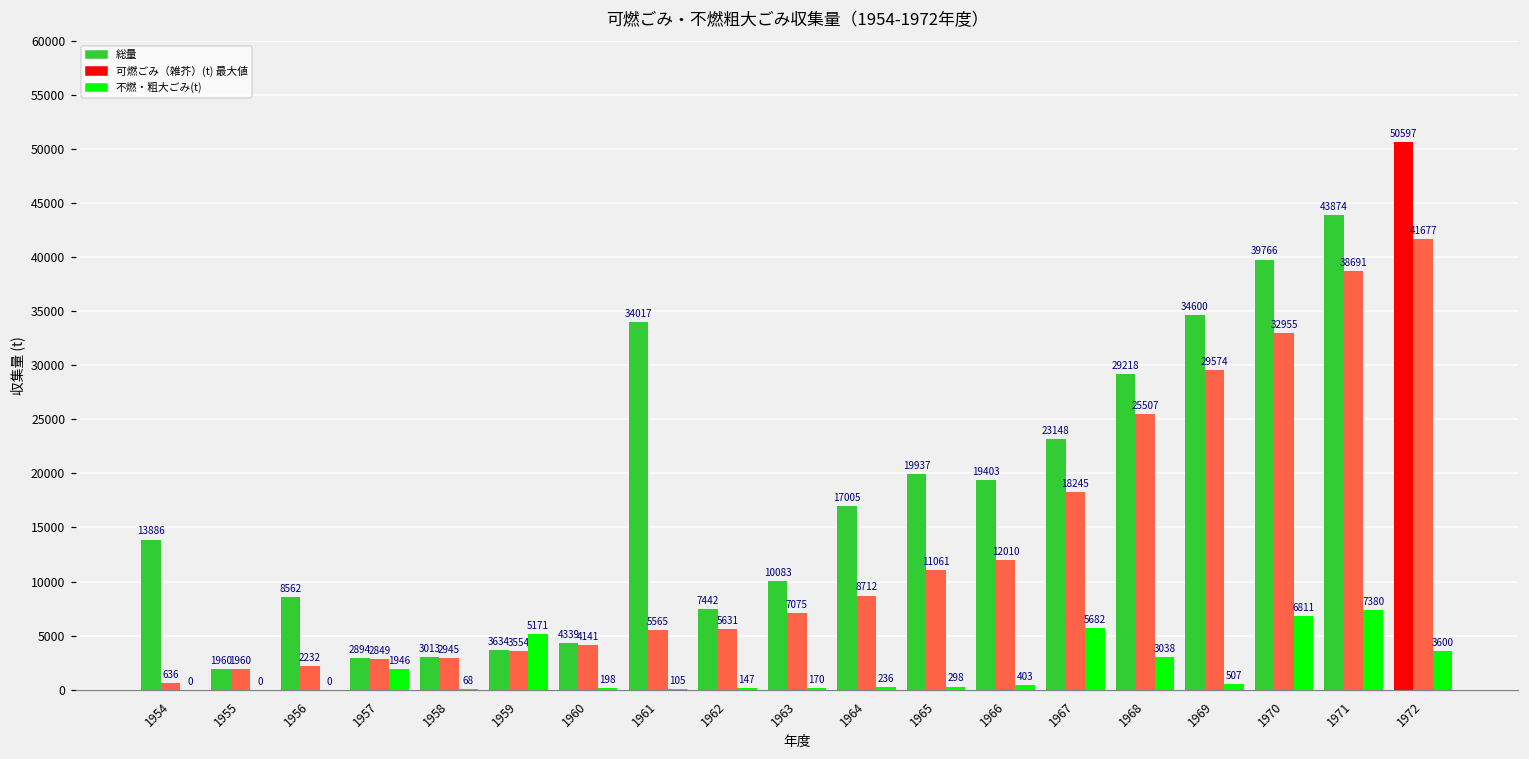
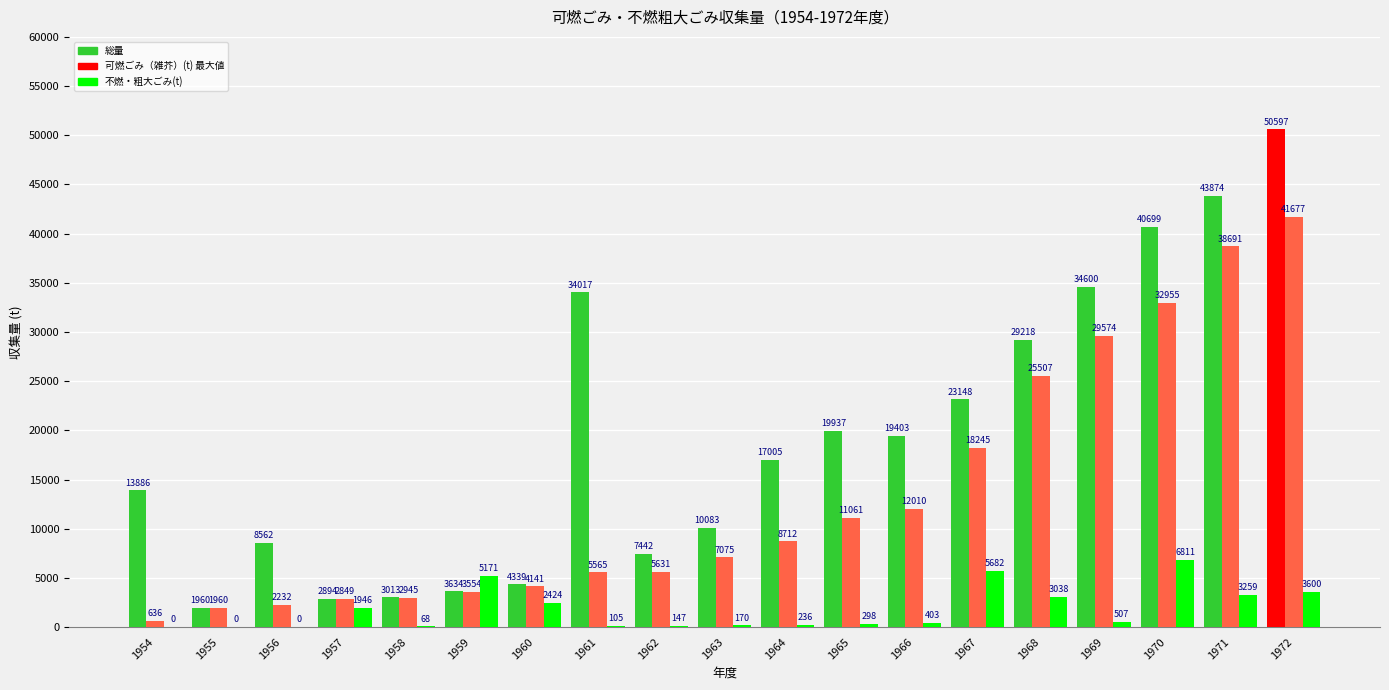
不燃・粗大ごみ(t), 1960: 198 -> 2424
総量, 1970: 39766 -> 40699
不燃・粗大ごみ(t), 1971: 7380 -> 3259
